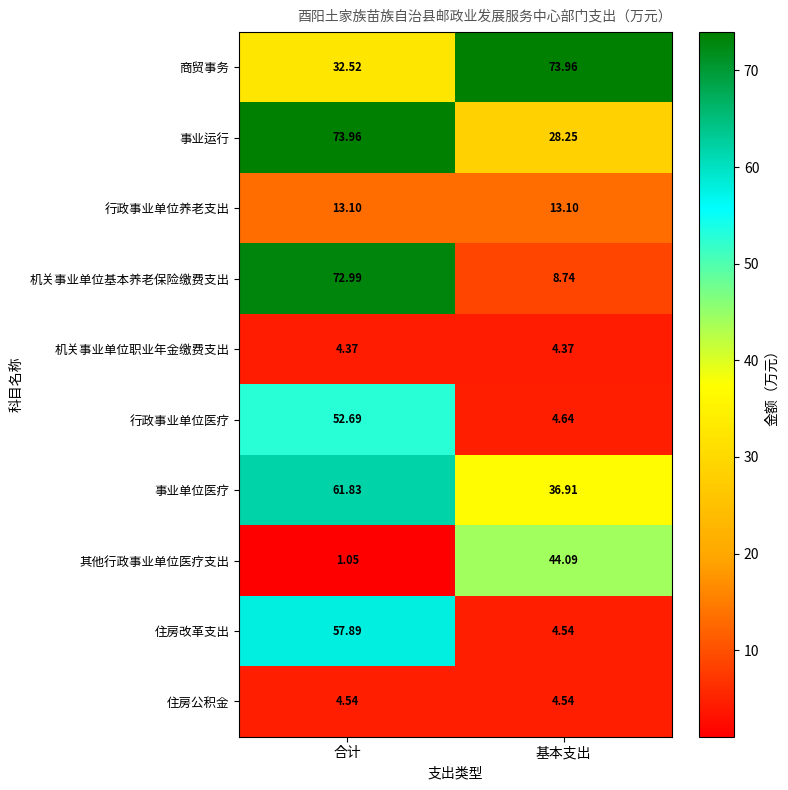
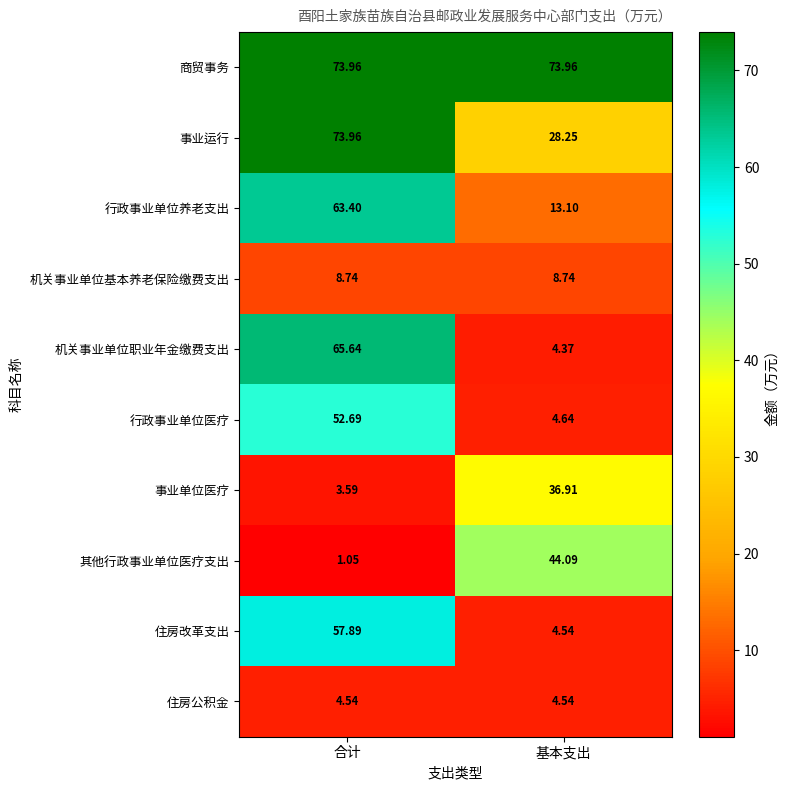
商贸事务, 合计: 32.52 -> 73.96
行政事业单位养老支出, 合计: 13.10 -> 63.40
机关事业单位基本养老保险缴费支出, 合计: 72.99 -> 8.74
机关事业单位职业年金缴费支出, 合计: 4.37 -> 65.64
事业单位医疗, 合计: 61.83 -> 3.59
